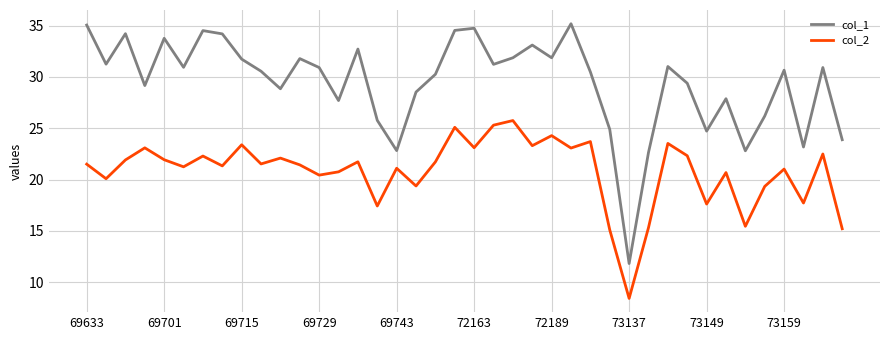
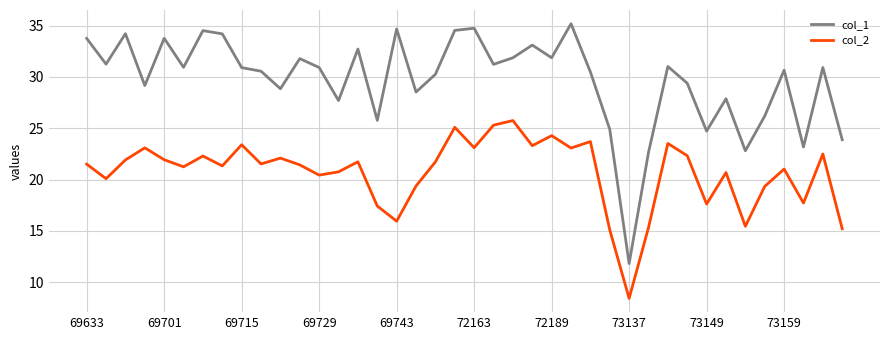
col_1, 69633: 35.1 -> 33.8
col_1, 69715: 31.7 -> 30.9
col_1, 69743: 22.8 -> 34.7
col_2, 69743: 21.1 -> 15.9
